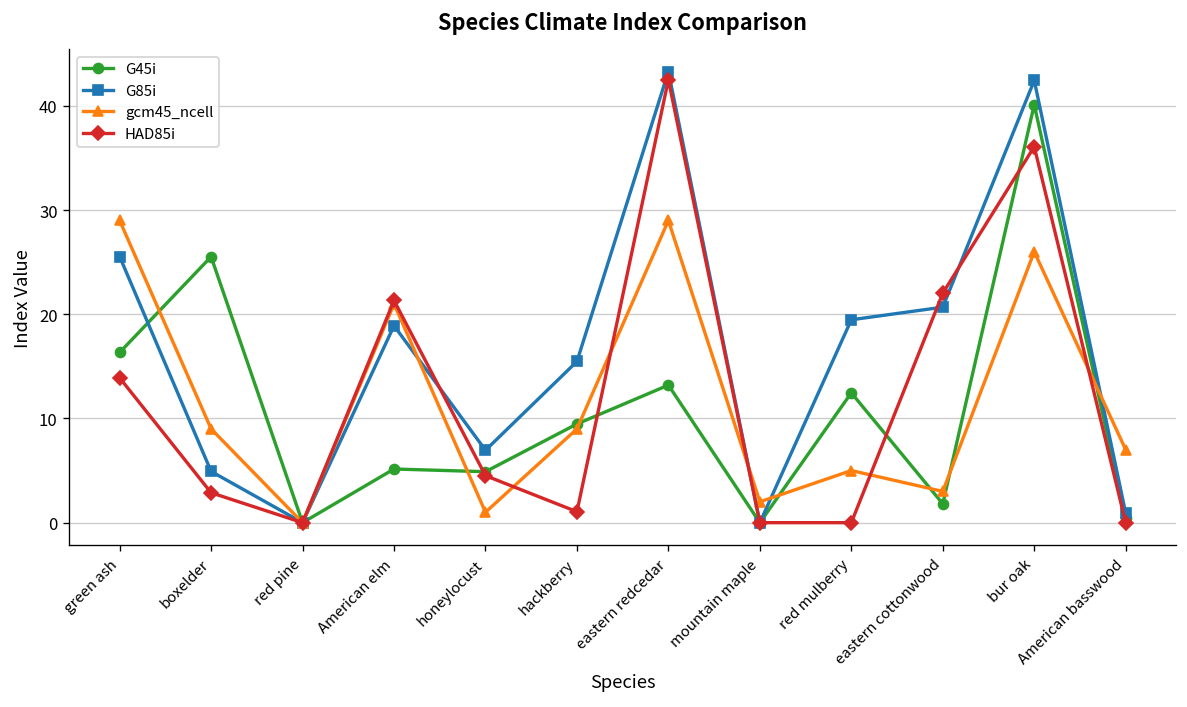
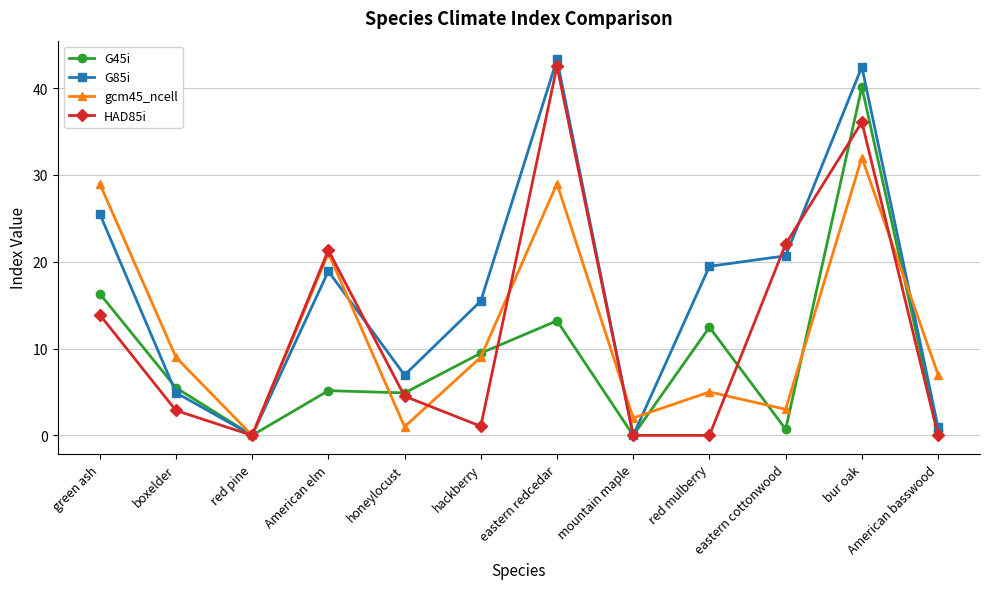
G45i, boxelder: 26 -> 5
G45i, eastern cottonwood: 2 -> 1
gcm45_ncell, bur oak: 26 -> 32
